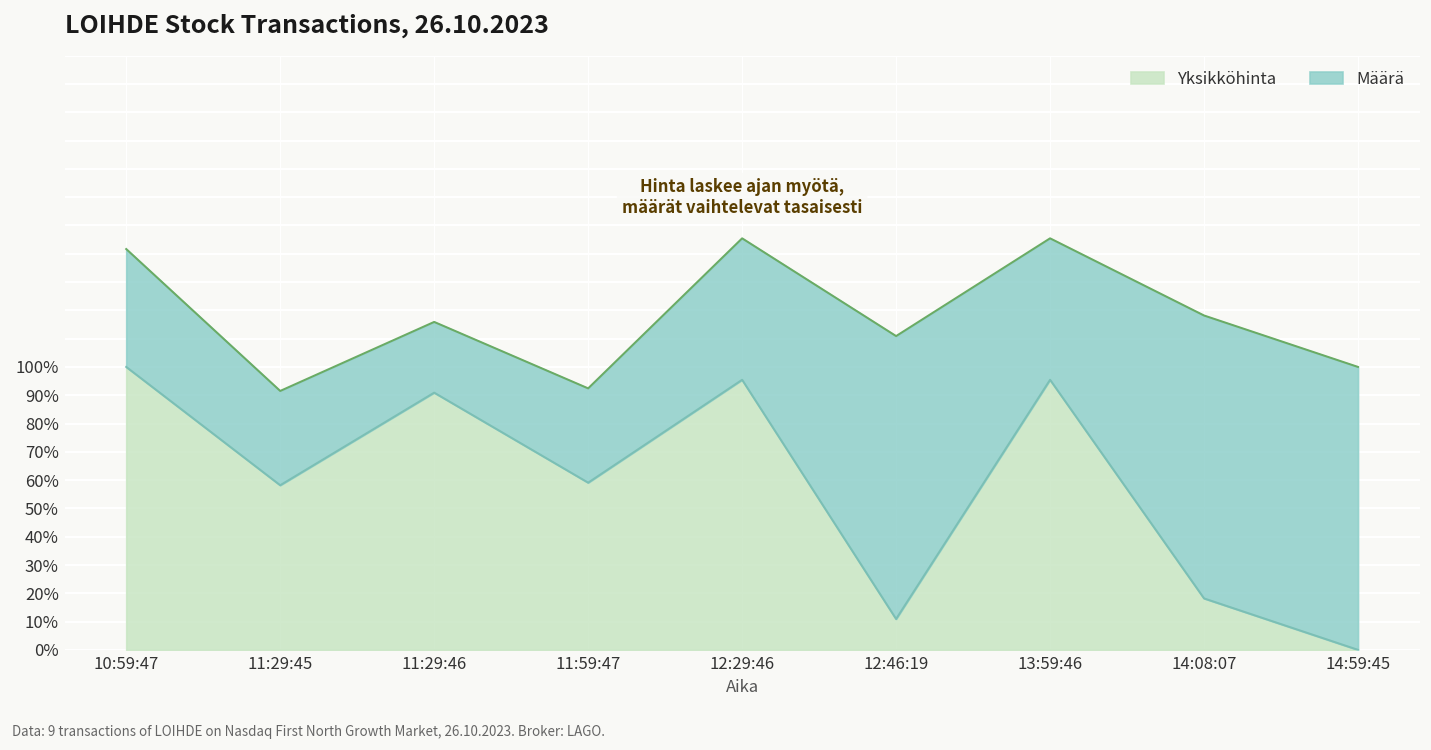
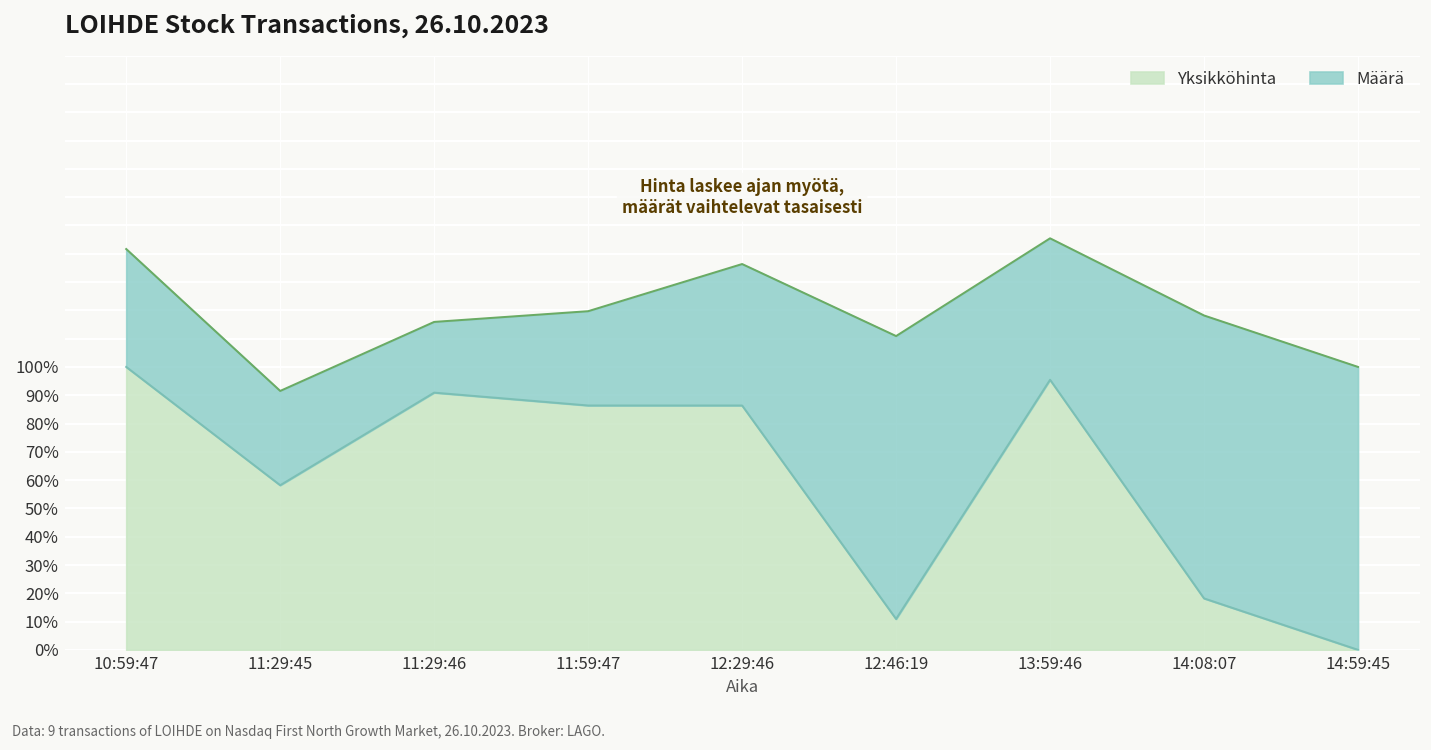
Yksikköhinta, 11:59:47: 59% -> 86%
Yksikköhinta, 12:29:46: 95% -> 86%
